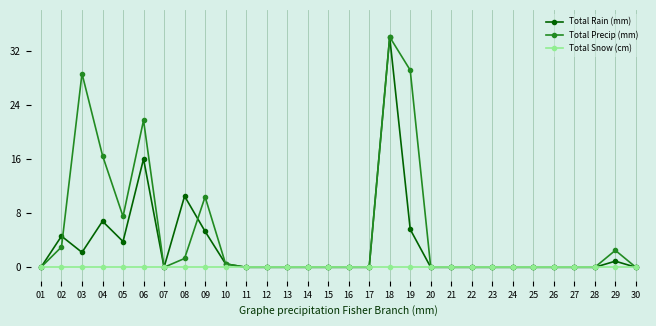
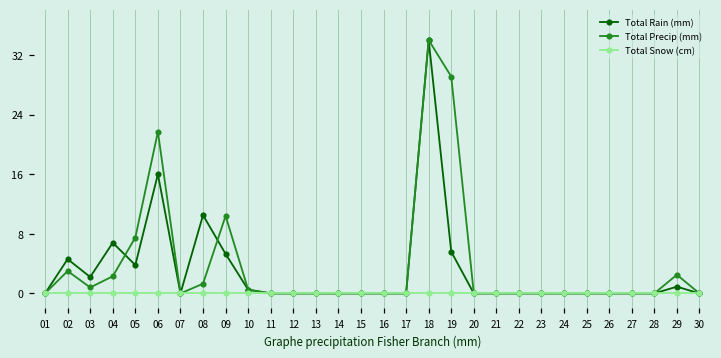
Total Precip (mm), 03: 29 -> 1
Total Precip (mm), 04: 17 -> 2
